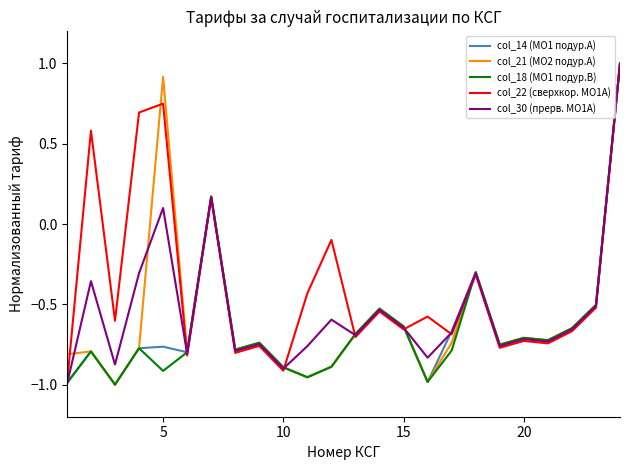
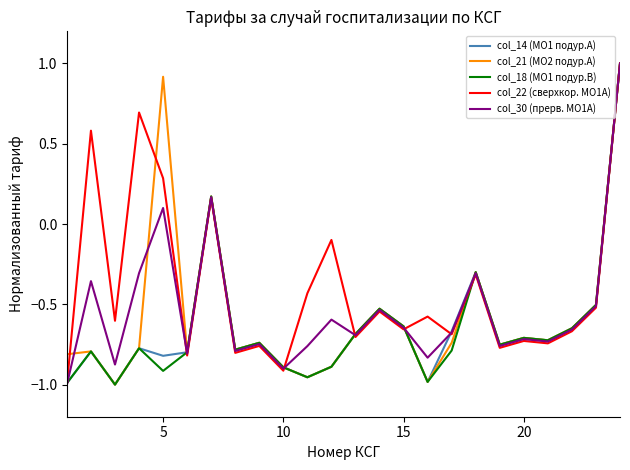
col_14 (МО1 подур.А), 5: -0.76 -> -0.82
col_22 (сверхкор. МО1А), 5: 0.75 -> 0.29
